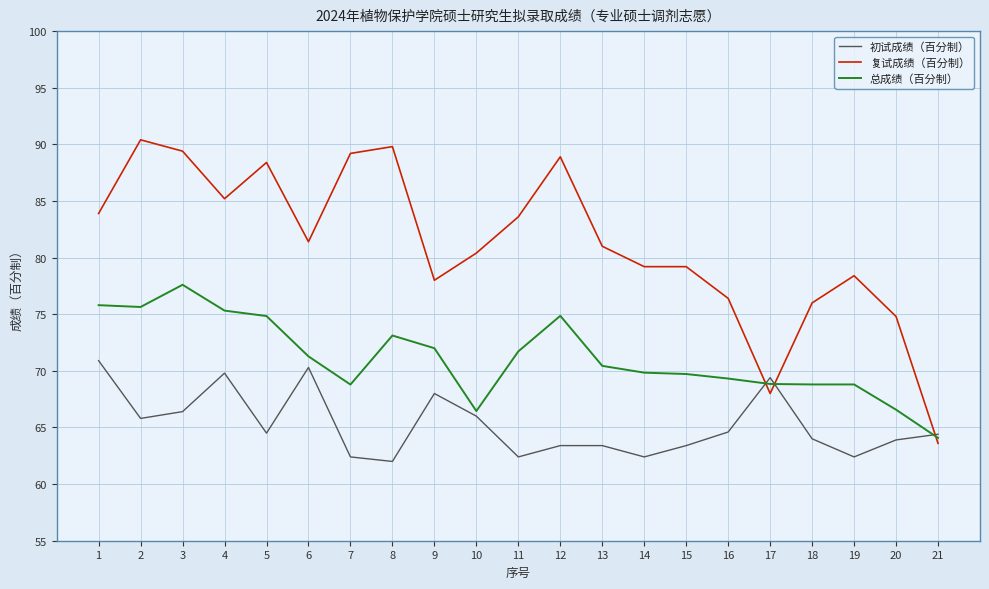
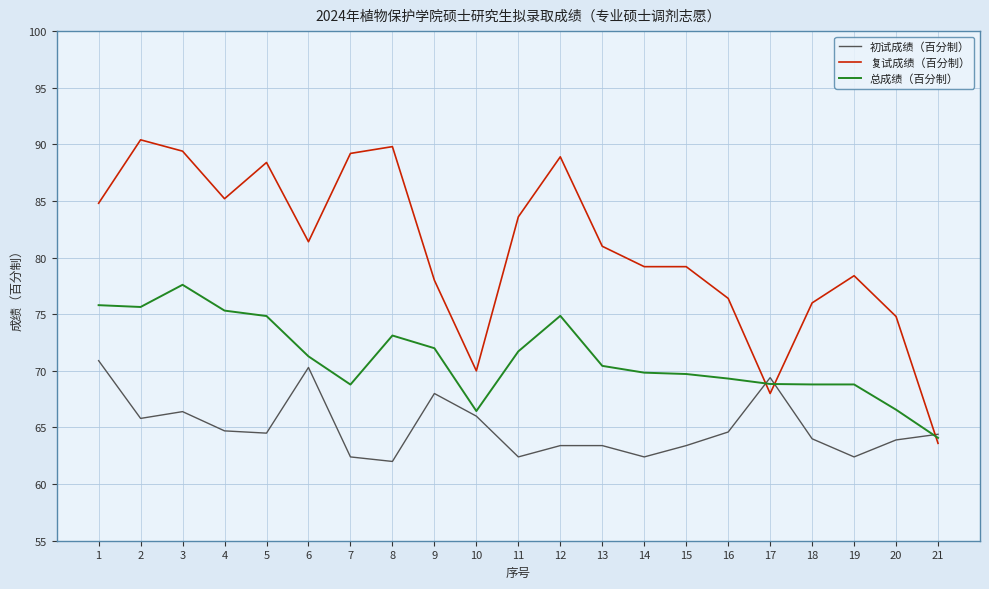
复试成绩（百分制）, 1: 83.9 -> 84.8
初试成绩（百分制）, 4: 69.8 -> 64.7
复试成绩（百分制）, 10: 80.4 -> 70.0
